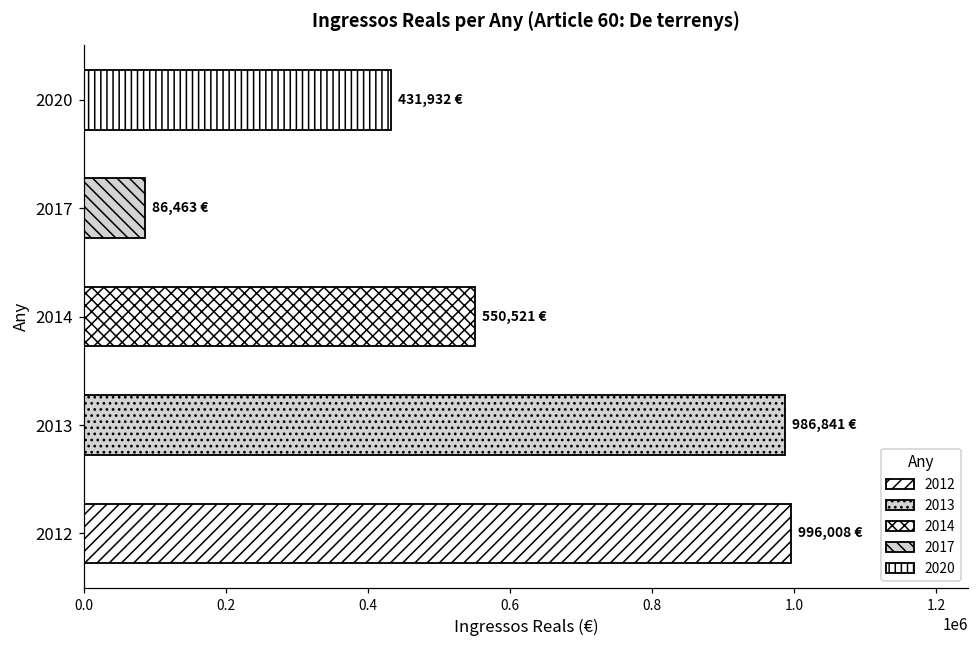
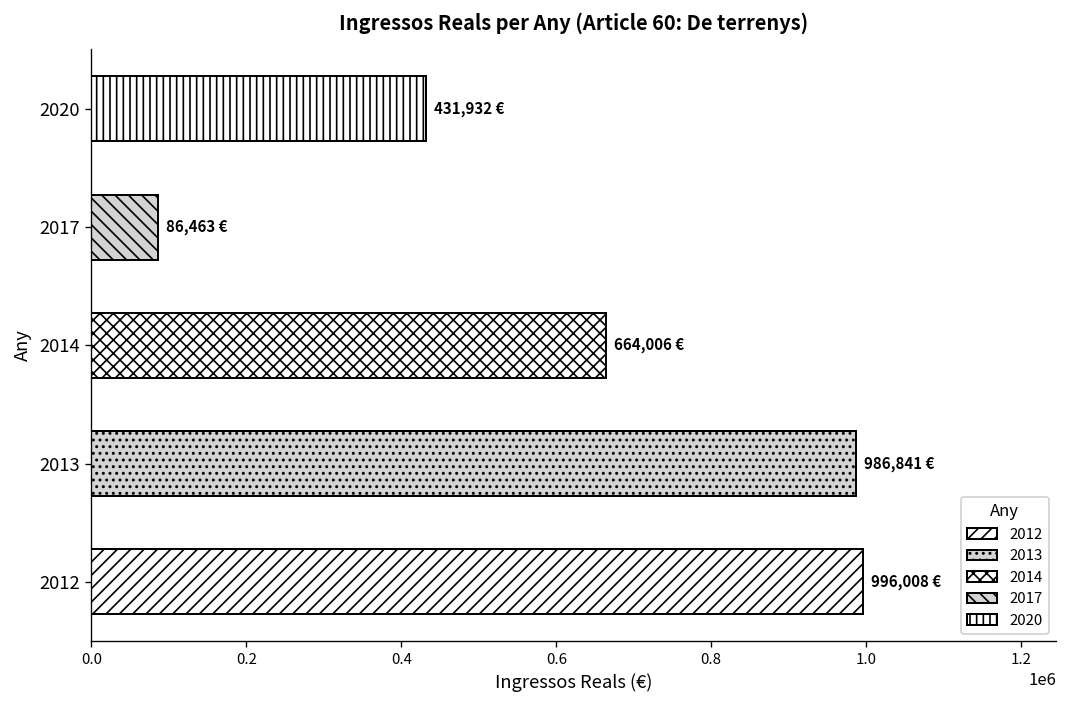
2014: 550,521 -> 664,006
